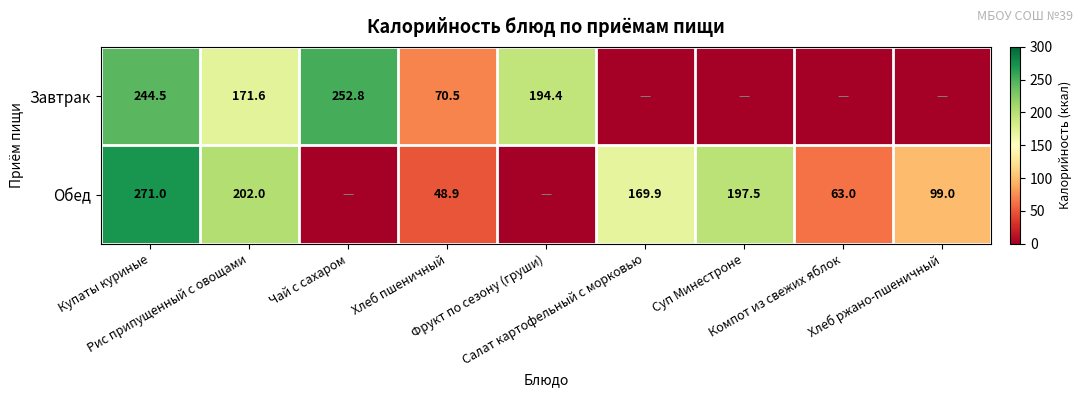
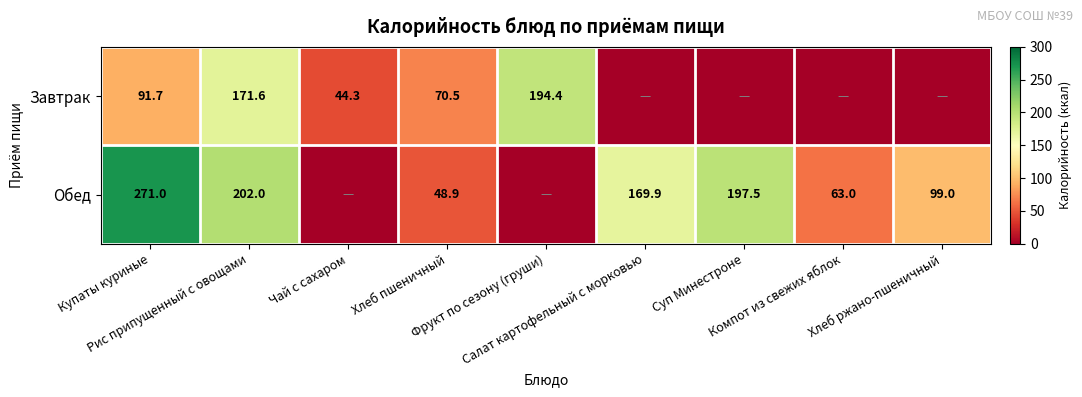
Завтрак, Купаты куриные: 244.5 -> 91.7
Завтрак, Чай с сахаром: 252.8 -> 44.3
